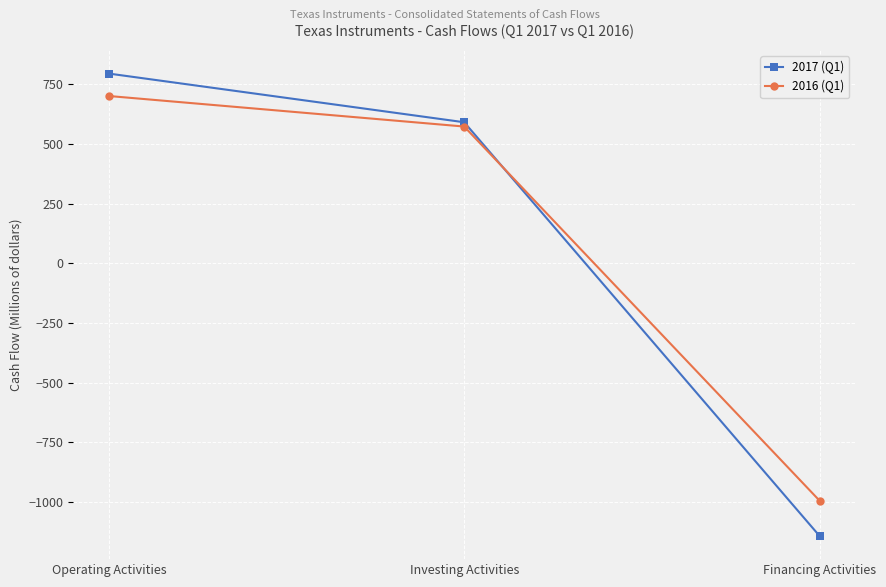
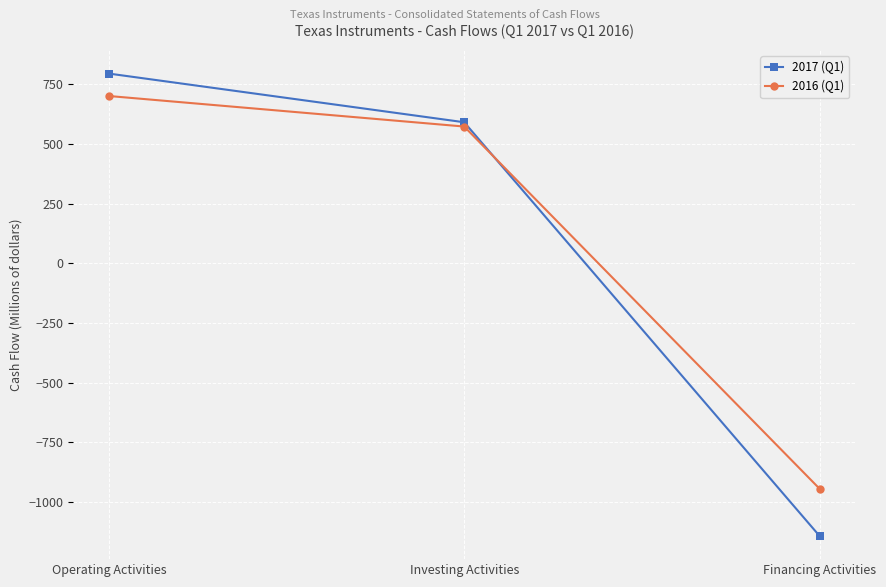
2016 (Q1), Financing Activities: -1000 -> -950
